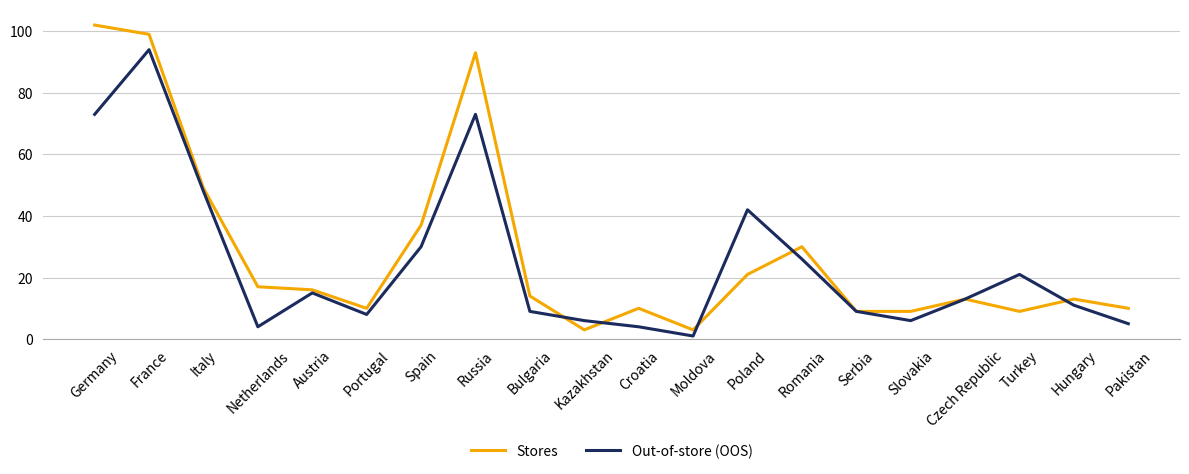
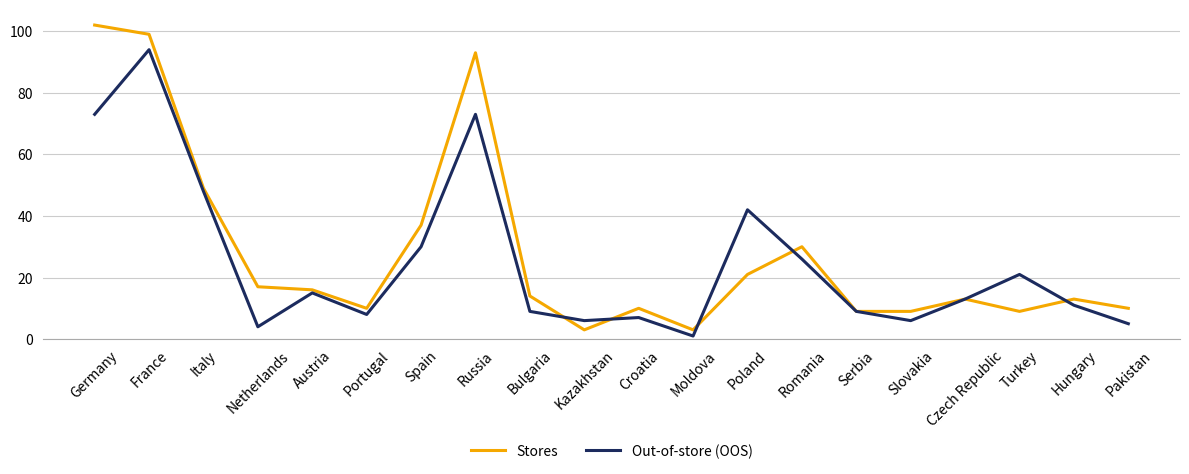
Out-of-store (OOS), Croatia: 4 -> 7
